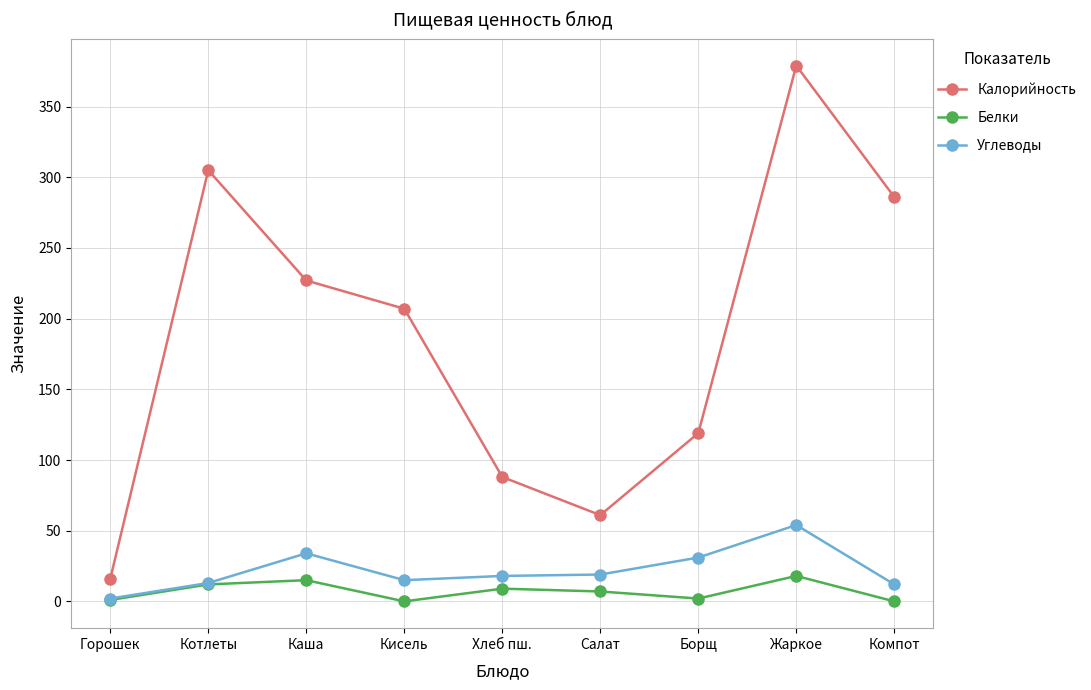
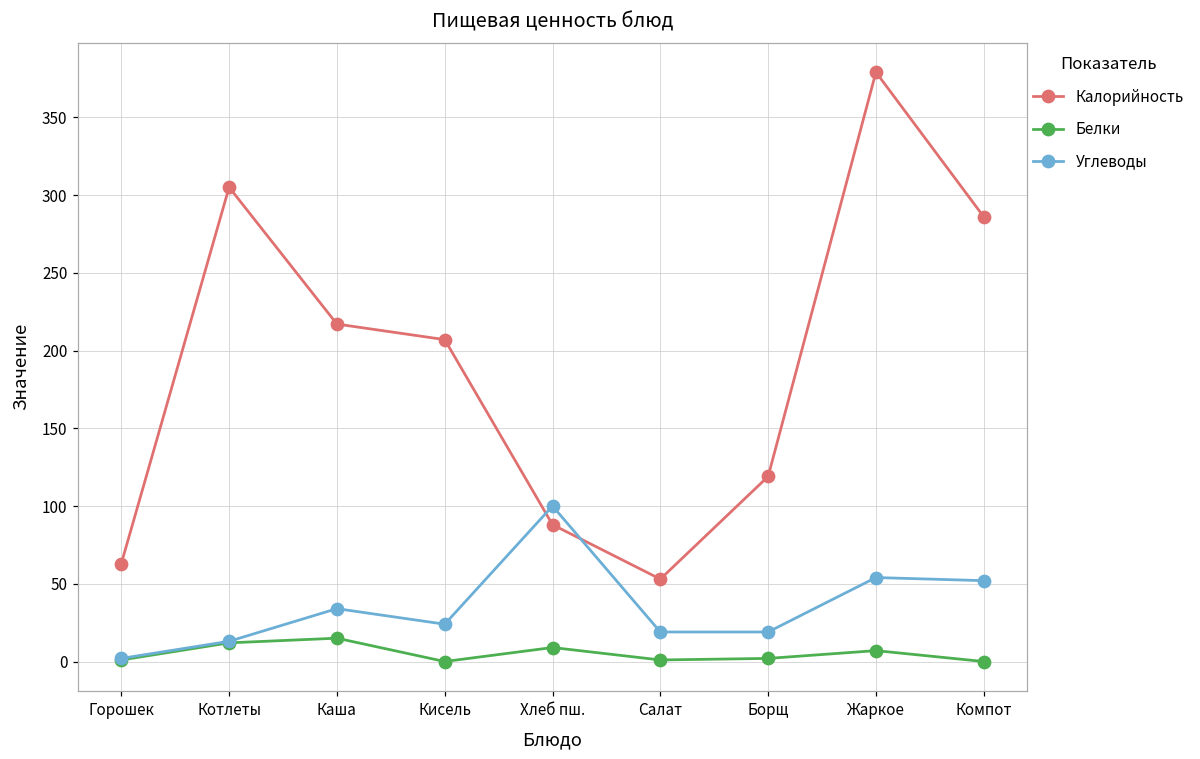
Калорийность, Горошек: 16 -> 63
Калорийность, Каша: 227 -> 217
Углеводы, Кисель: 15 -> 24
Углеводы, Хлеб пш.: 18 -> 100
Калорийность, Салат: 61 -> 53
Белки, Салат: 7 -> 1
Углеводы, Борщ: 31 -> 19
Белки, Жаркое: 18 -> 7
Углеводы, Компот: 12 -> 52
